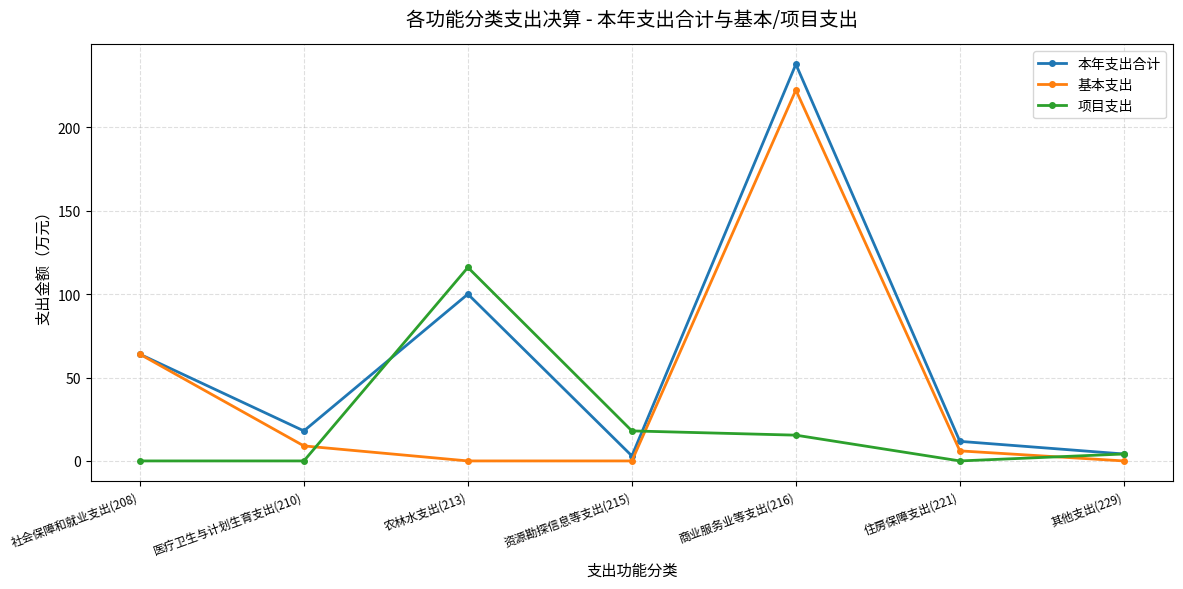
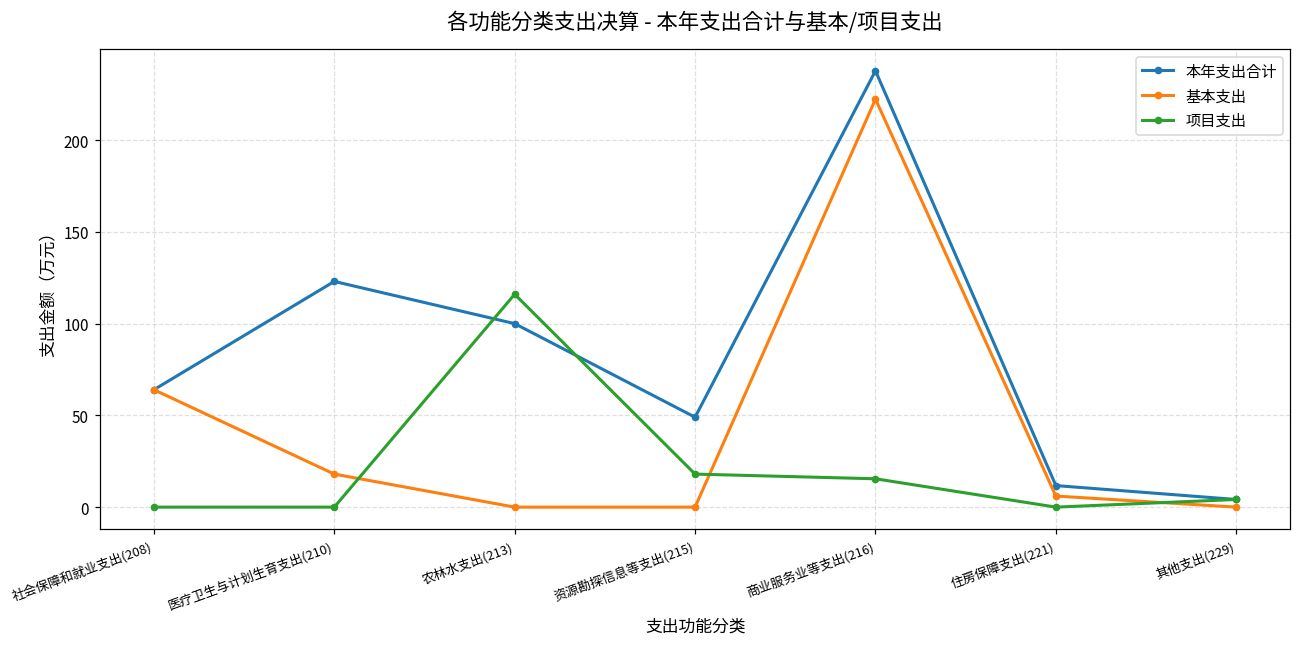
本年支出合计, 医疗卫生与计划生育支出(210): 18 -> 123
基本支出, 医疗卫生与计划生育支出(210): 9 -> 18
本年支出合计, 资源勘探信息等支出(215): 3 -> 49
